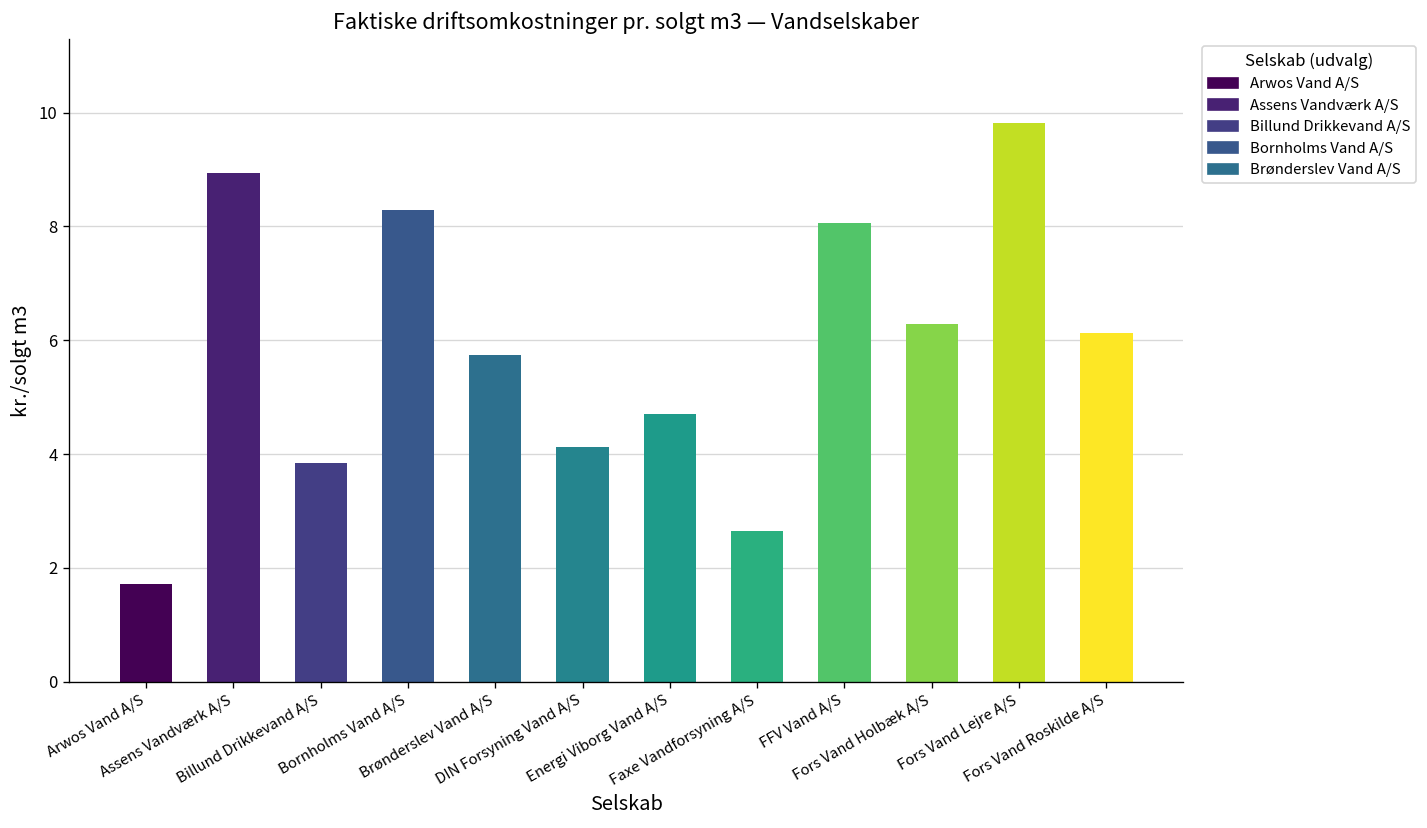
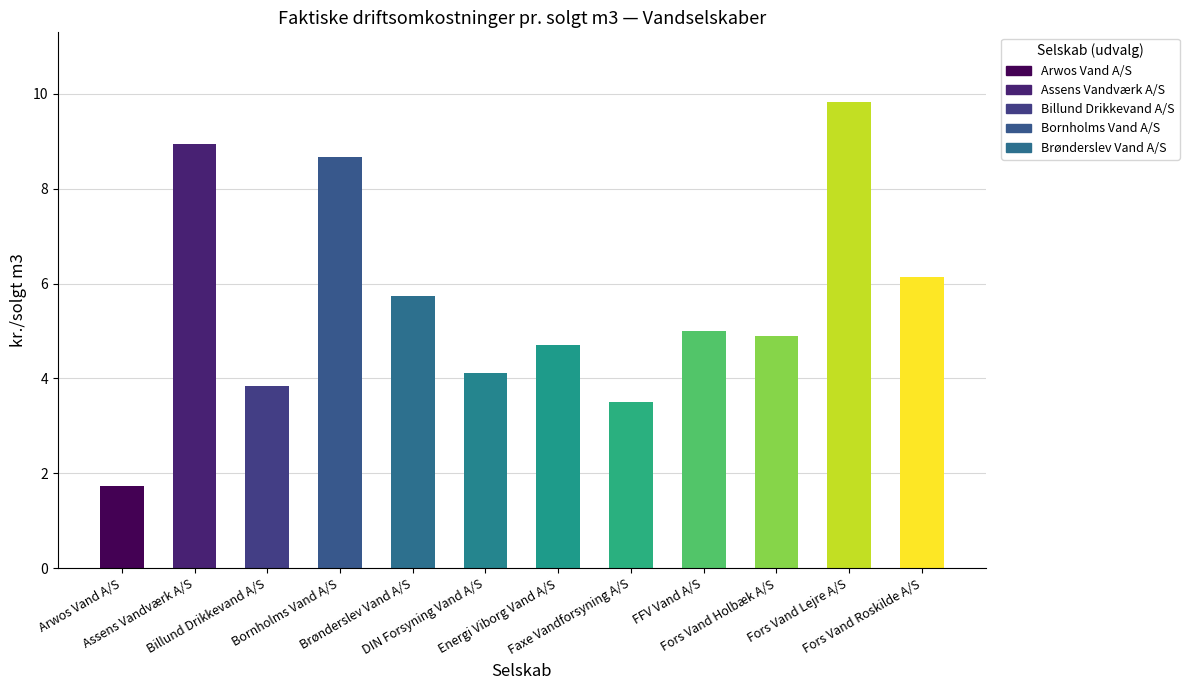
Bornholms Vand A/S: 8.3 -> 8.7
Faxe Vandforsyning A/S: 2.7 -> 3.5
FFV Vand A/S: 8.1 -> 5.0
Fors Vand Holbæk A/S: 6.3 -> 4.9
